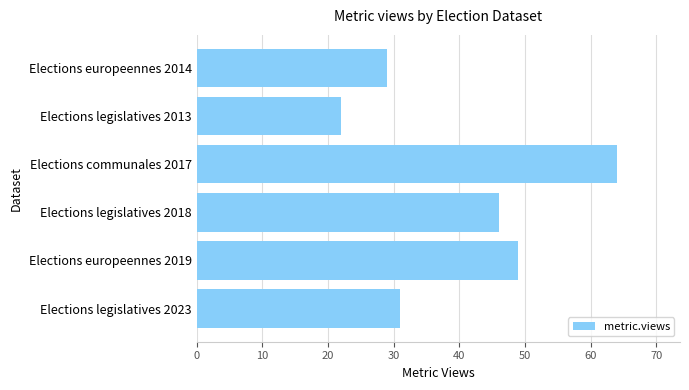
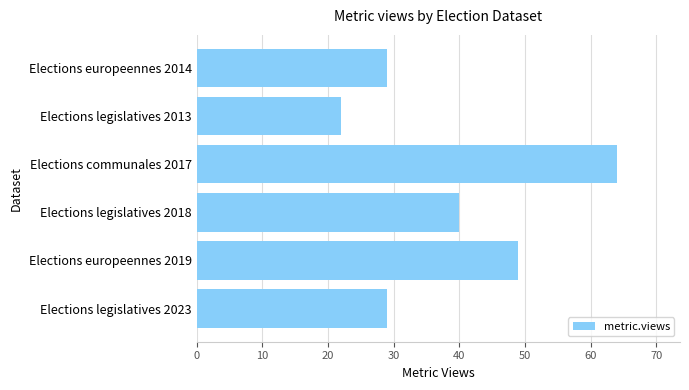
Elections legislatives 2018: 46 -> 40
Elections legislatives 2023: 31 -> 29
